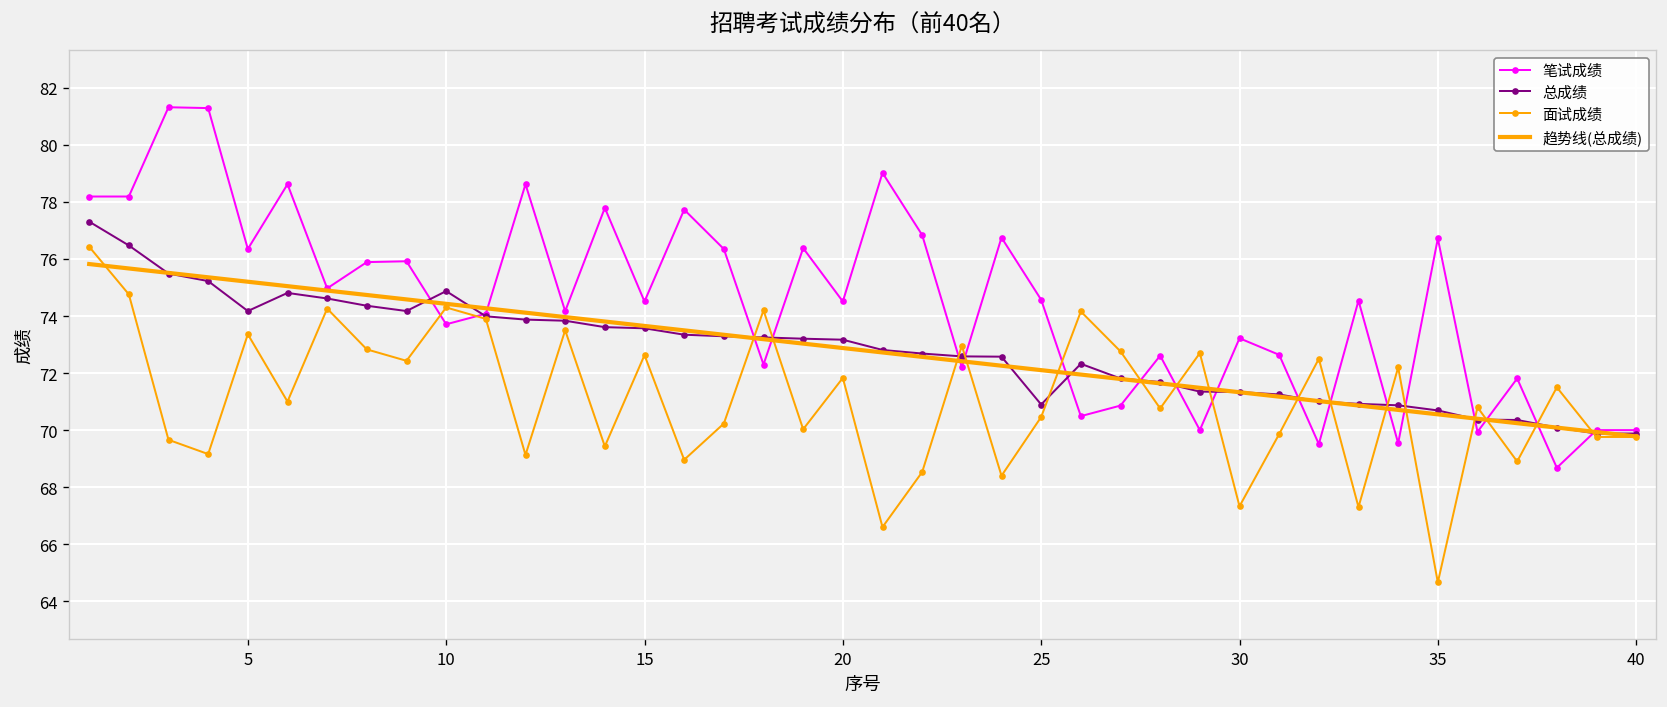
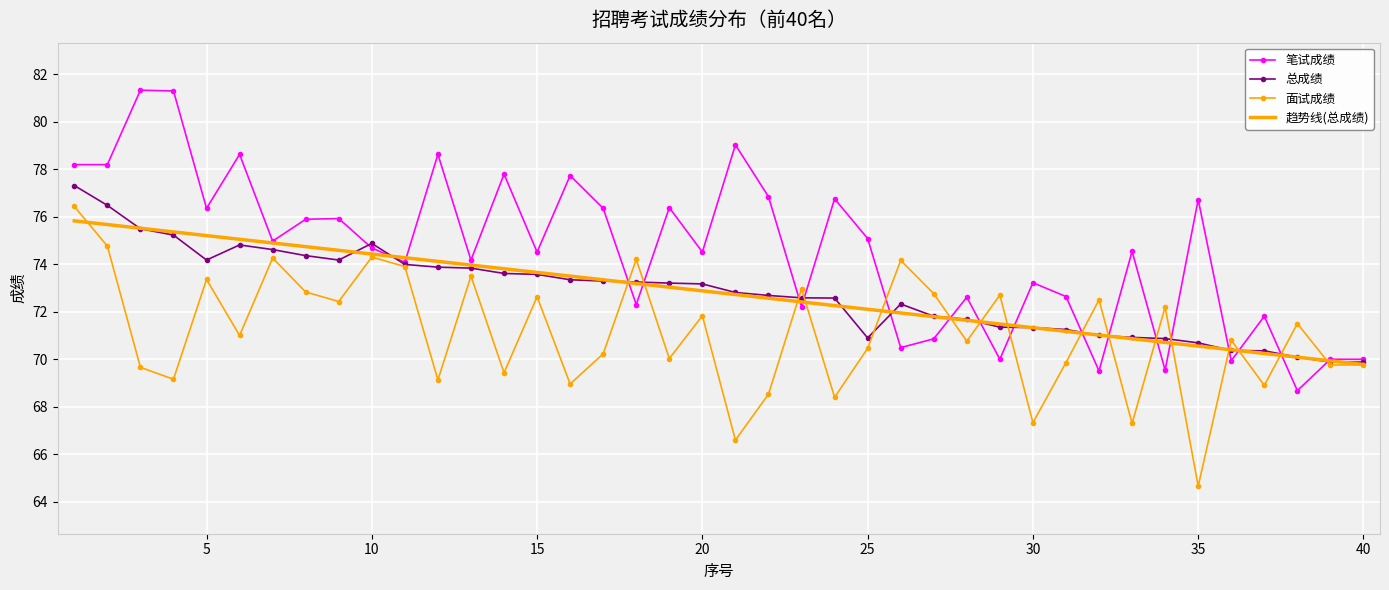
笔试成绩, 10: 73.7 -> 74.7
笔试成绩, 25: 74.6 -> 75.1
